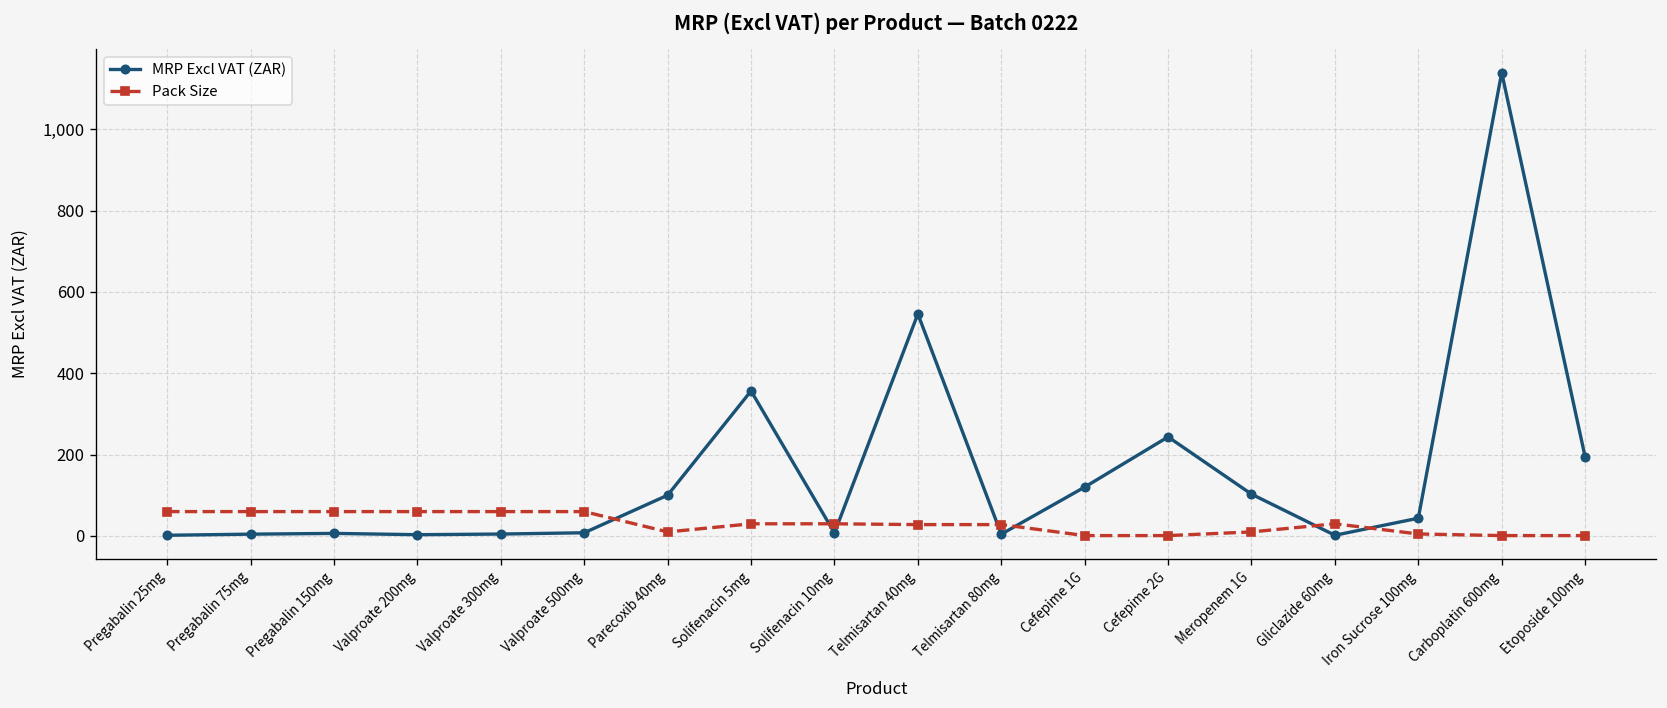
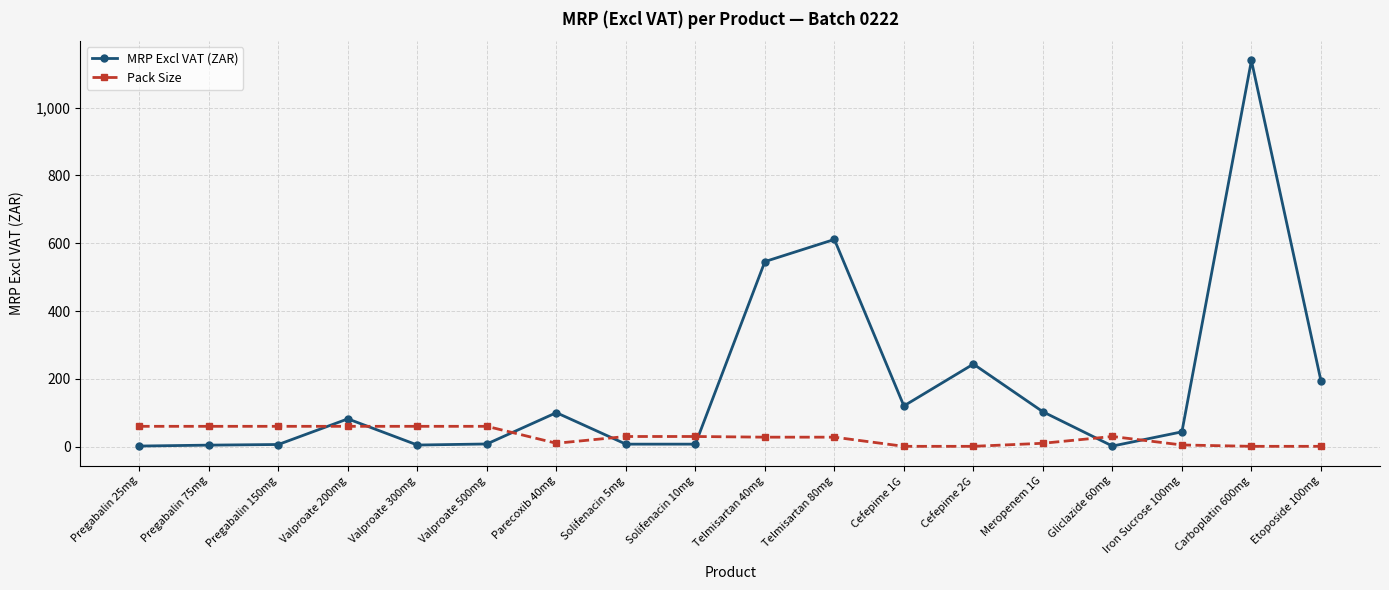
MRP Excl VAT (ZAR), Valproate 200mg: 0 -> 80
MRP Excl VAT (ZAR), Solifenacin 5mg: 360 -> 10
MRP Excl VAT (ZAR), Telmisartan 80mg: 0 -> 610
